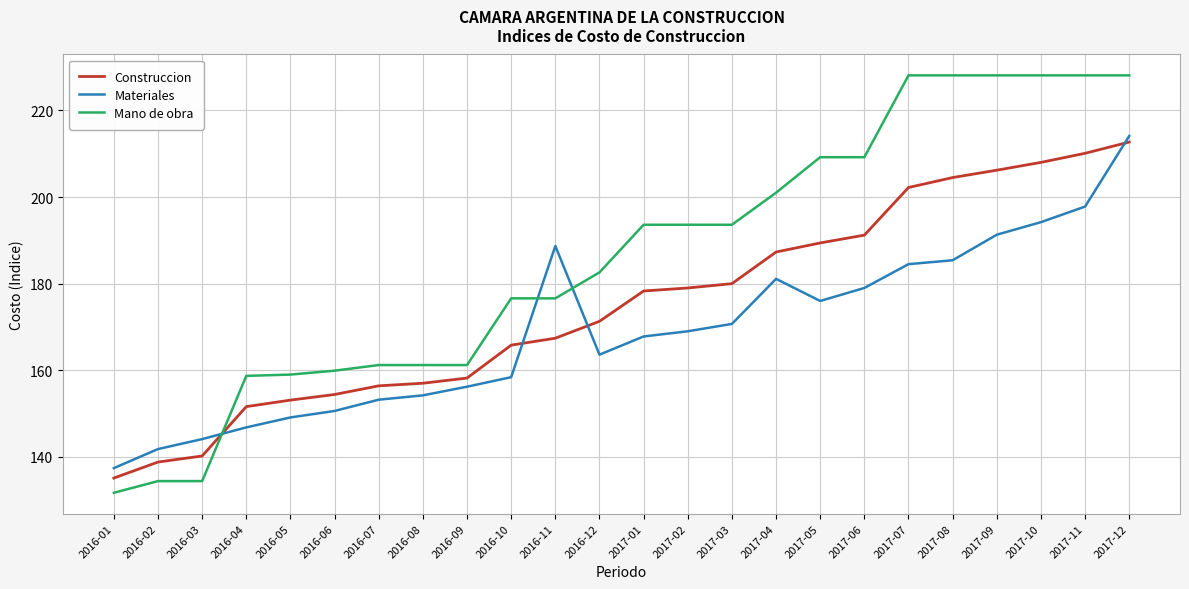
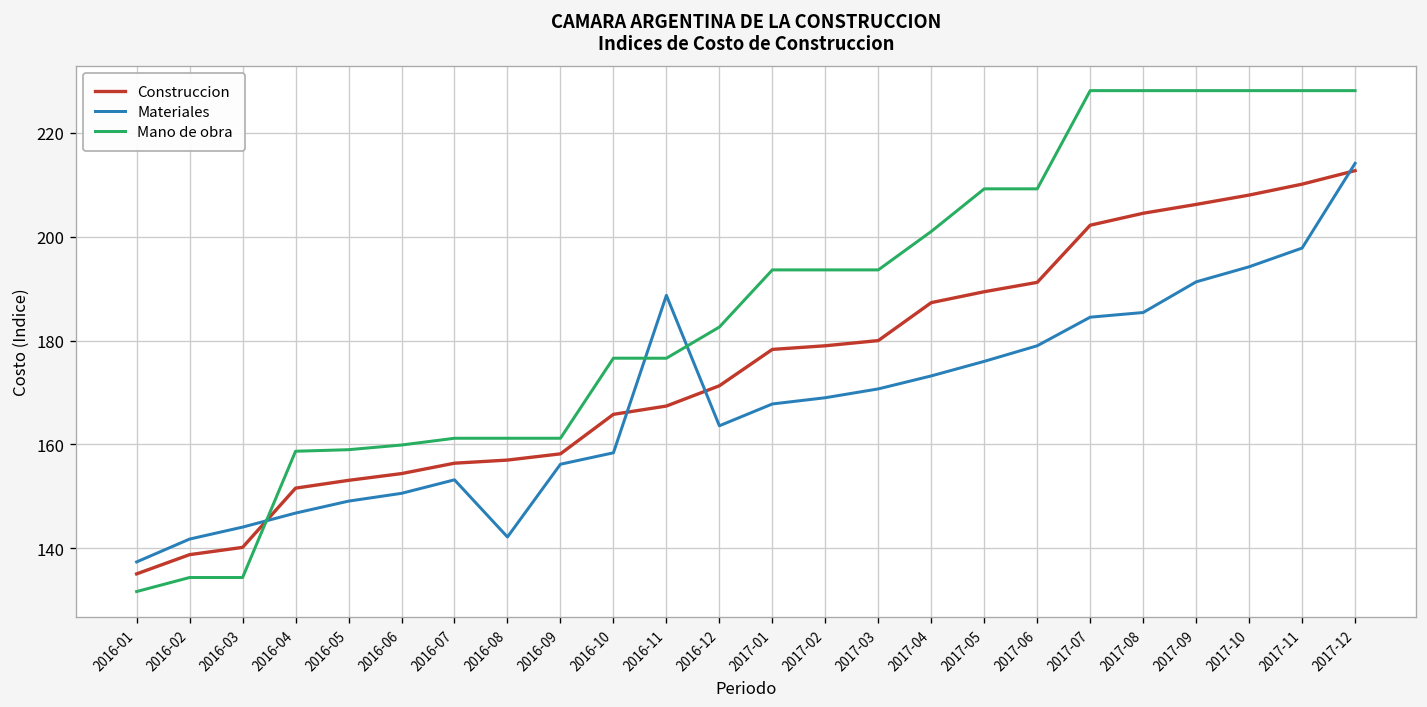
Materiales, 2016-08: 154 -> 142
Materiales, 2017-04: 181 -> 173
